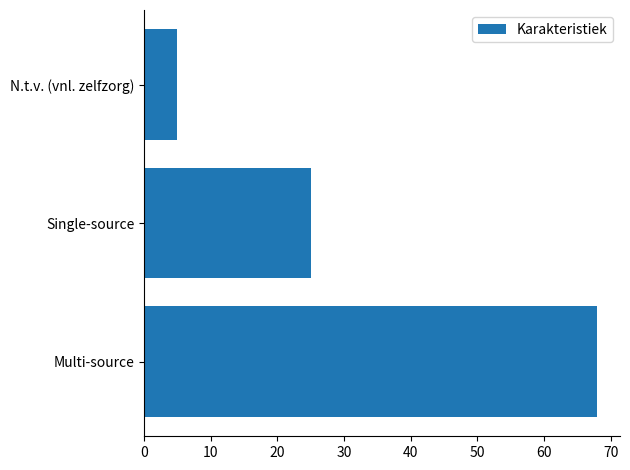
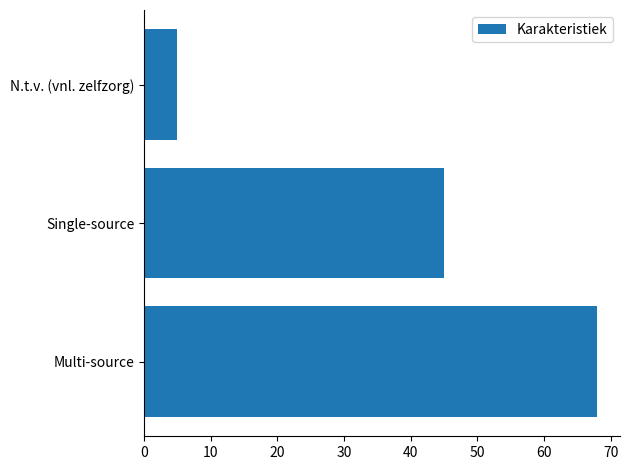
Single-source: 25 -> 45
